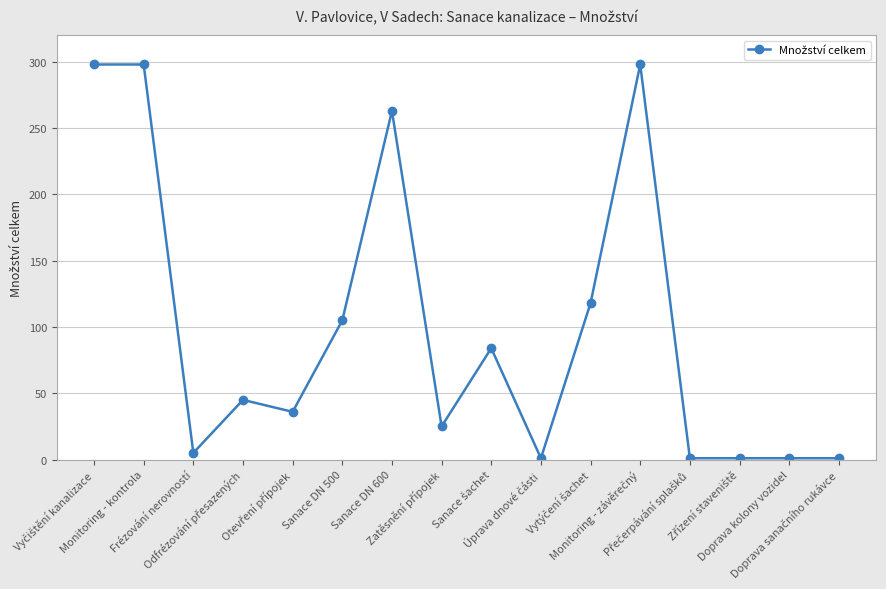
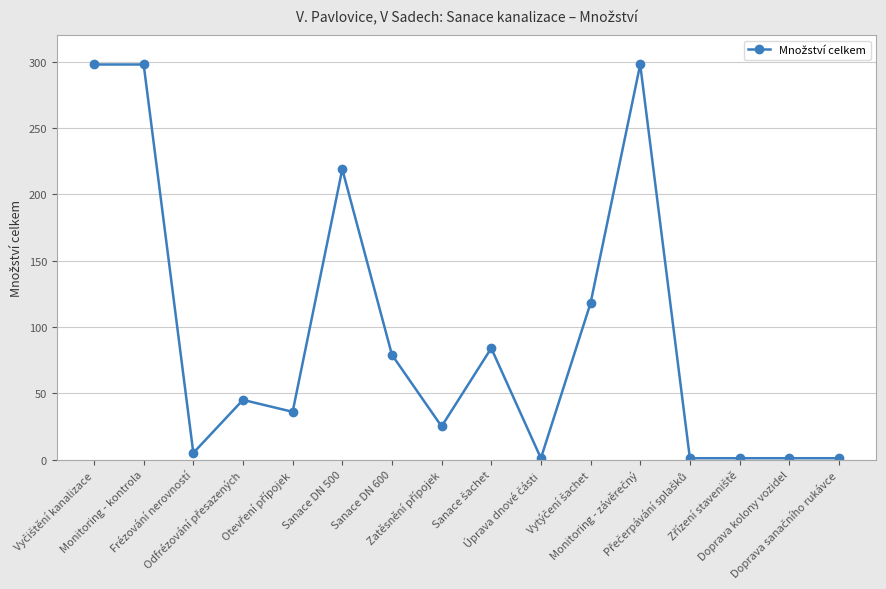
Sanace DN 500: 105 -> 219
Sanace DN 600: 263 -> 79
